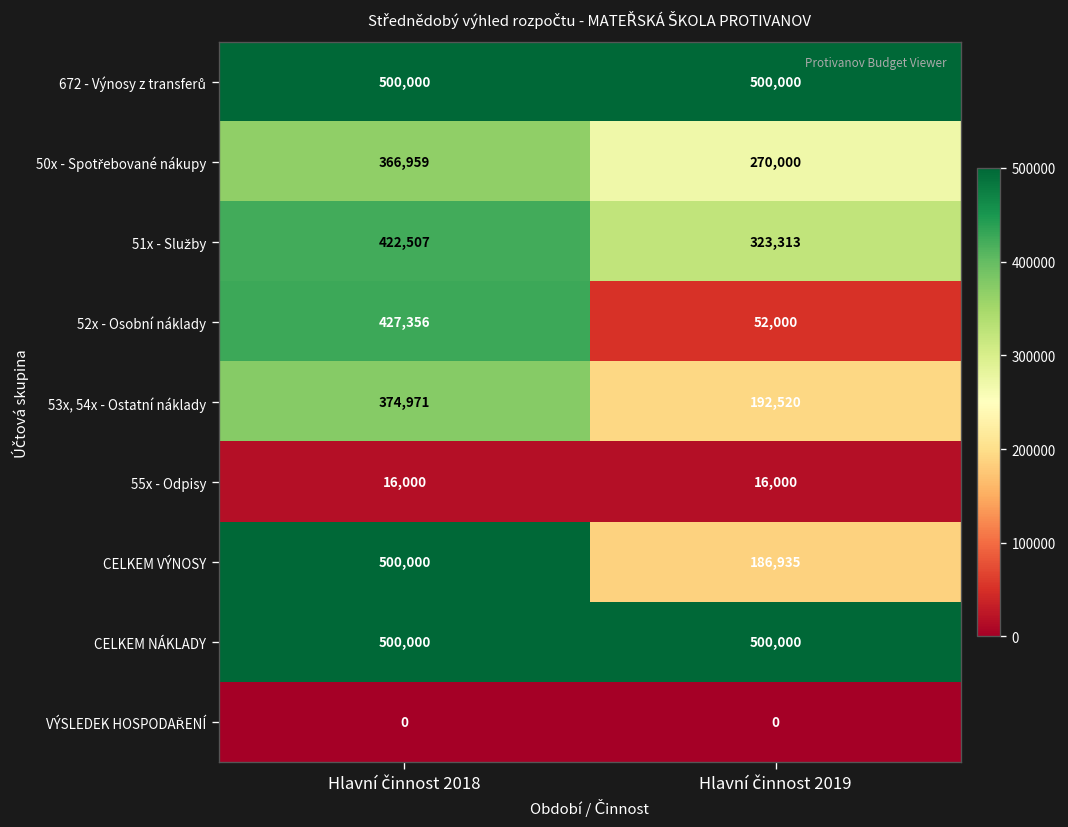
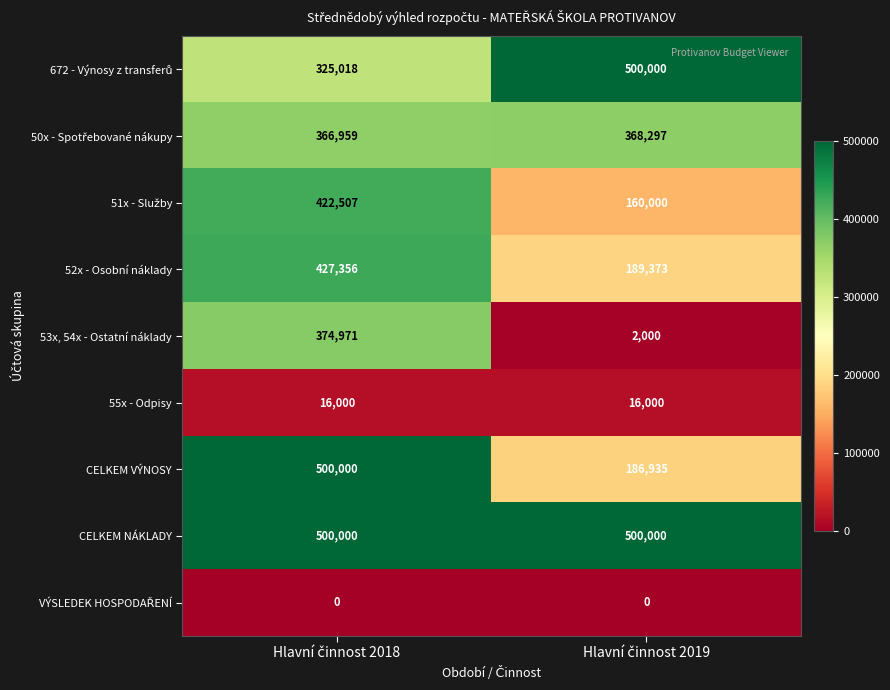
672 - Výnosy z transferů, Hlavní činnost 2018: 500,000 -> 325,018
50x - Spotřebované nákupy, Hlavní činnost 2019: 270,000 -> 368,297
51x - Služby, Hlavní činnost 2019: 323,313 -> 160,000
52x - Osobní náklady, Hlavní činnost 2019: 52,000 -> 189,373
53x, 54x - Ostatní náklady, Hlavní činnost 2019: 192,520 -> 2,000
